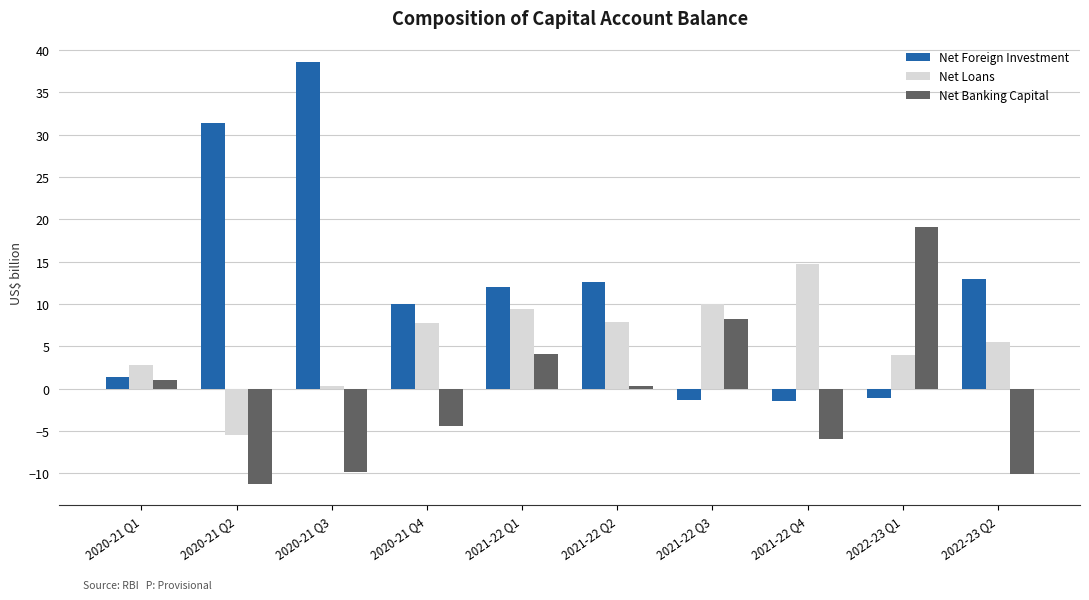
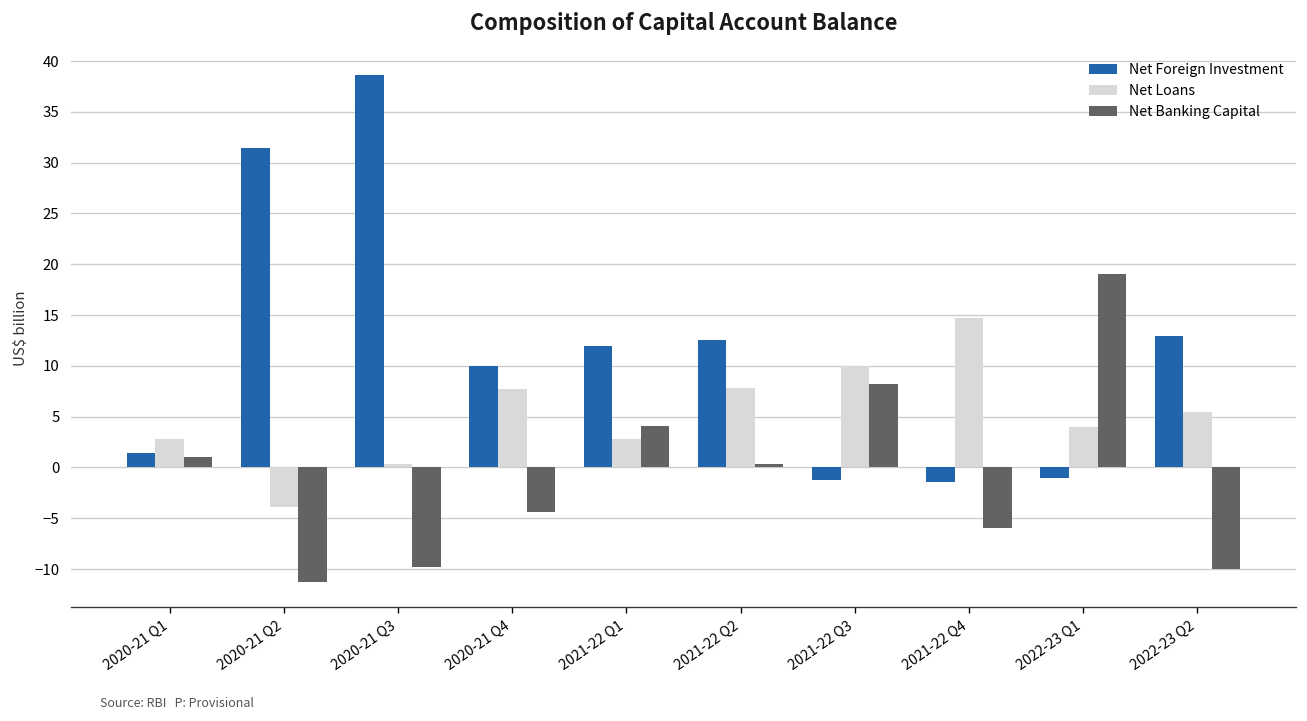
Net Loans, 2020-21 Q2: -5 -> -4
Net Loans, 2021-22 Q1: 9 -> 3
